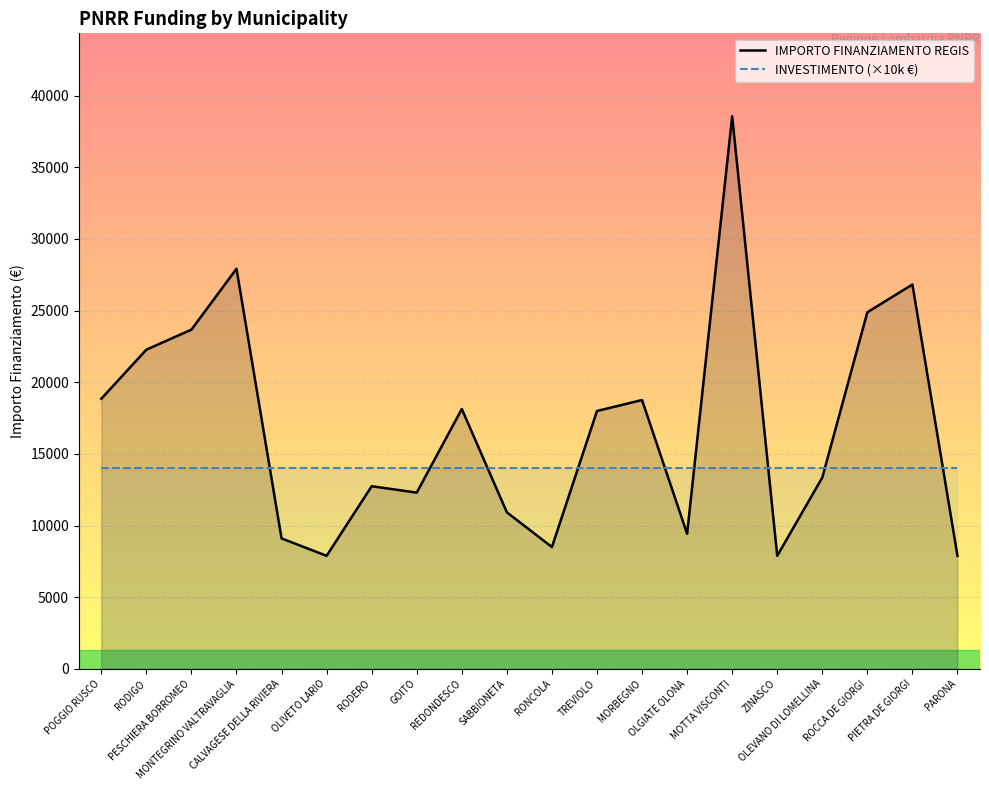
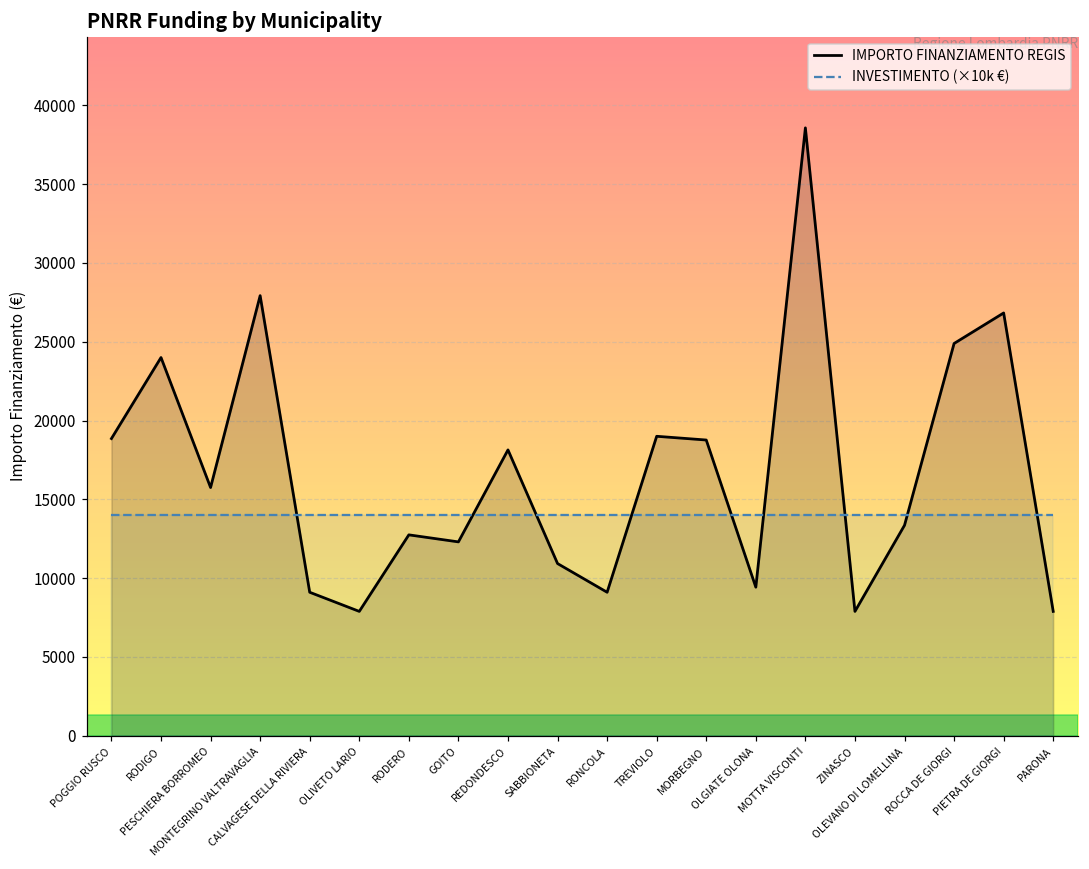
IMPORTO FINANZIAMENTO REGIS, RODIGO: 22300 -> 24000
IMPORTO FINANZIAMENTO REGIS, PESCHIERA BORROMEO: 23700 -> 15700
IMPORTO FINANZIAMENTO REGIS, RONCOLA: 8500 -> 9100
IMPORTO FINANZIAMENTO REGIS, TREVIOLO: 18000 -> 19000
